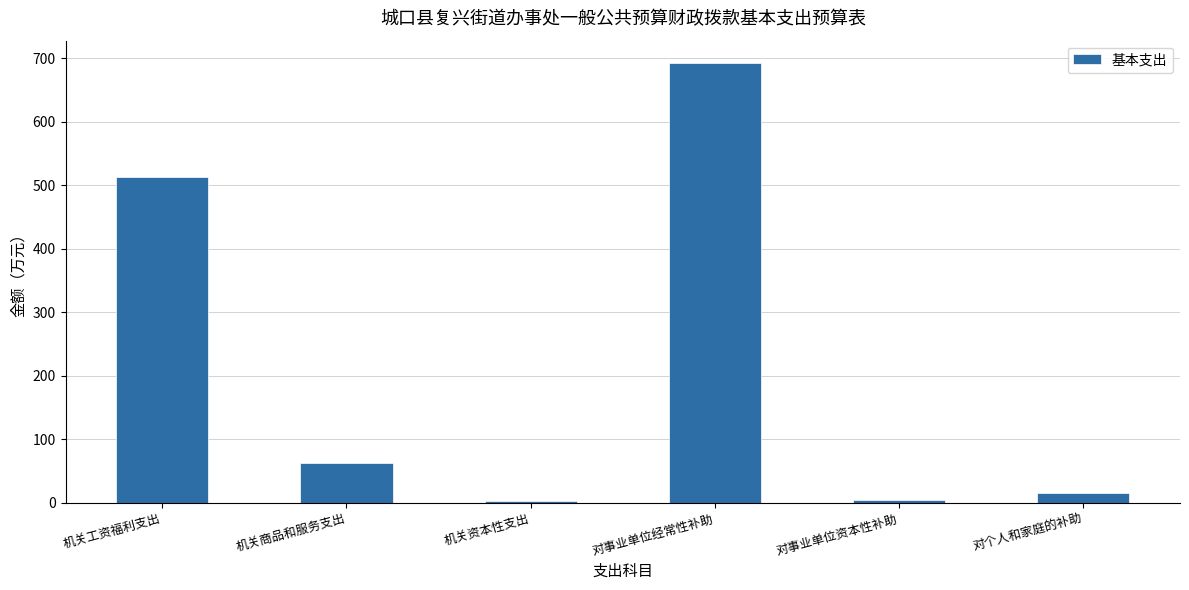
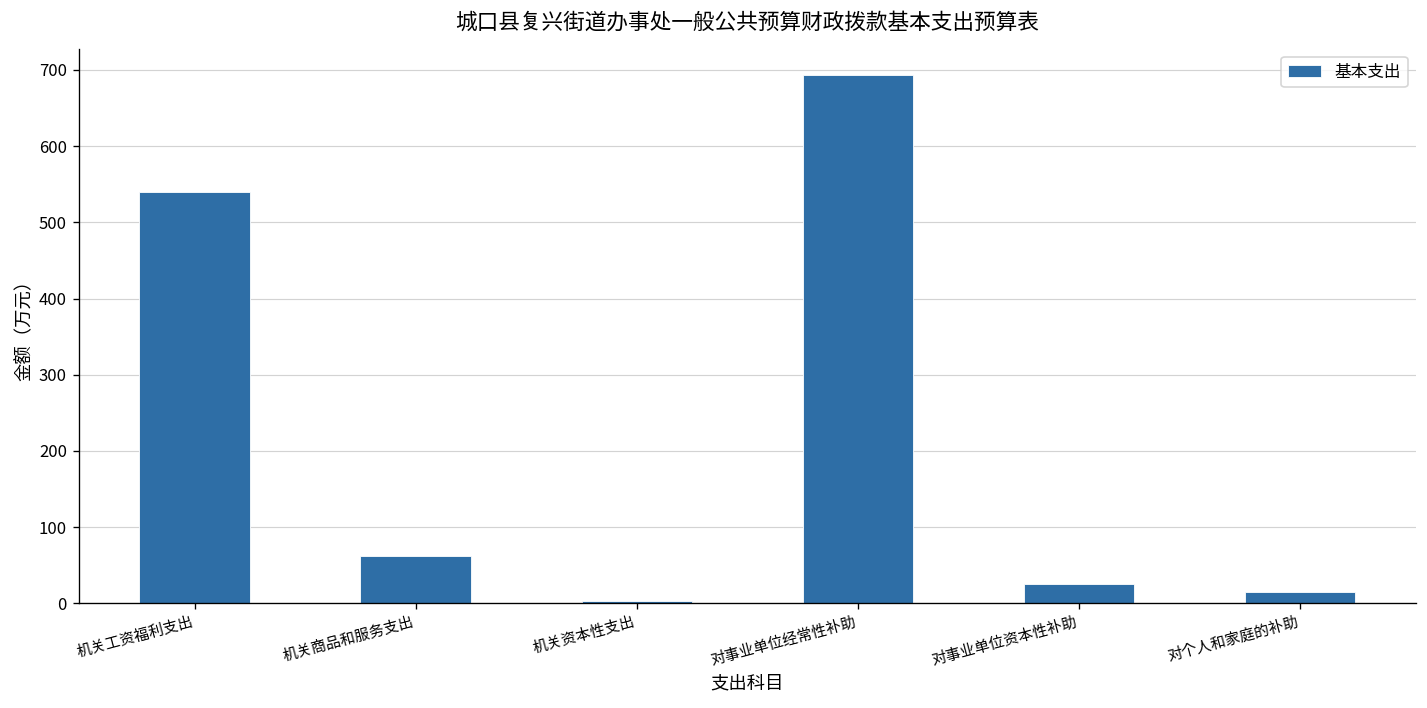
机关工资福利支出: 510 -> 540
对事业单位资本性补助: 10 -> 30
